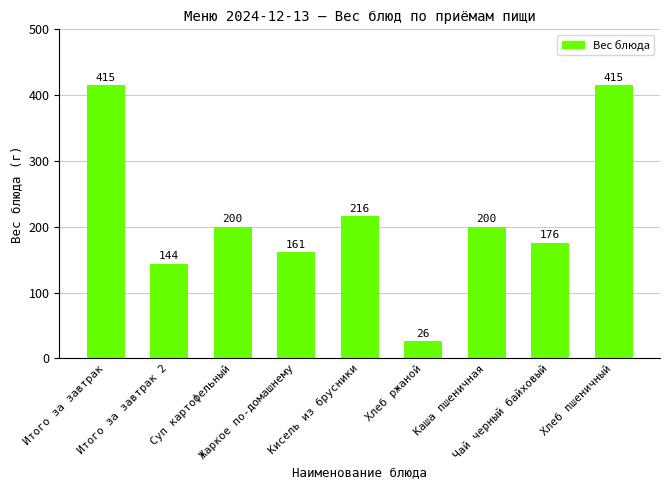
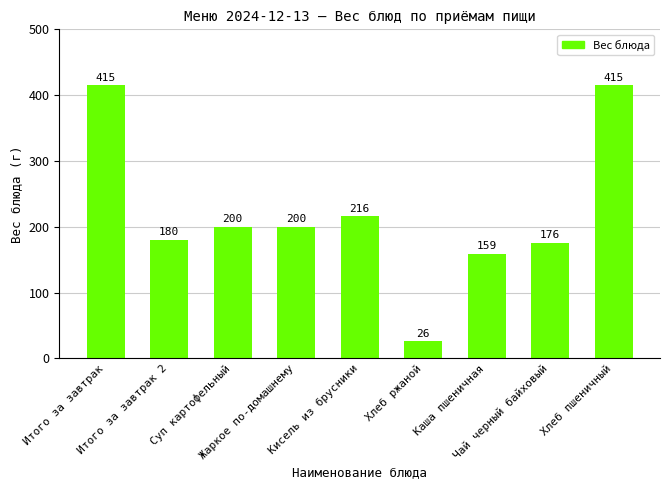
Итого за завтрак 2: 144 -> 180
Жаркое по-домашнему: 161 -> 200
Каша пшеничная: 200 -> 159
